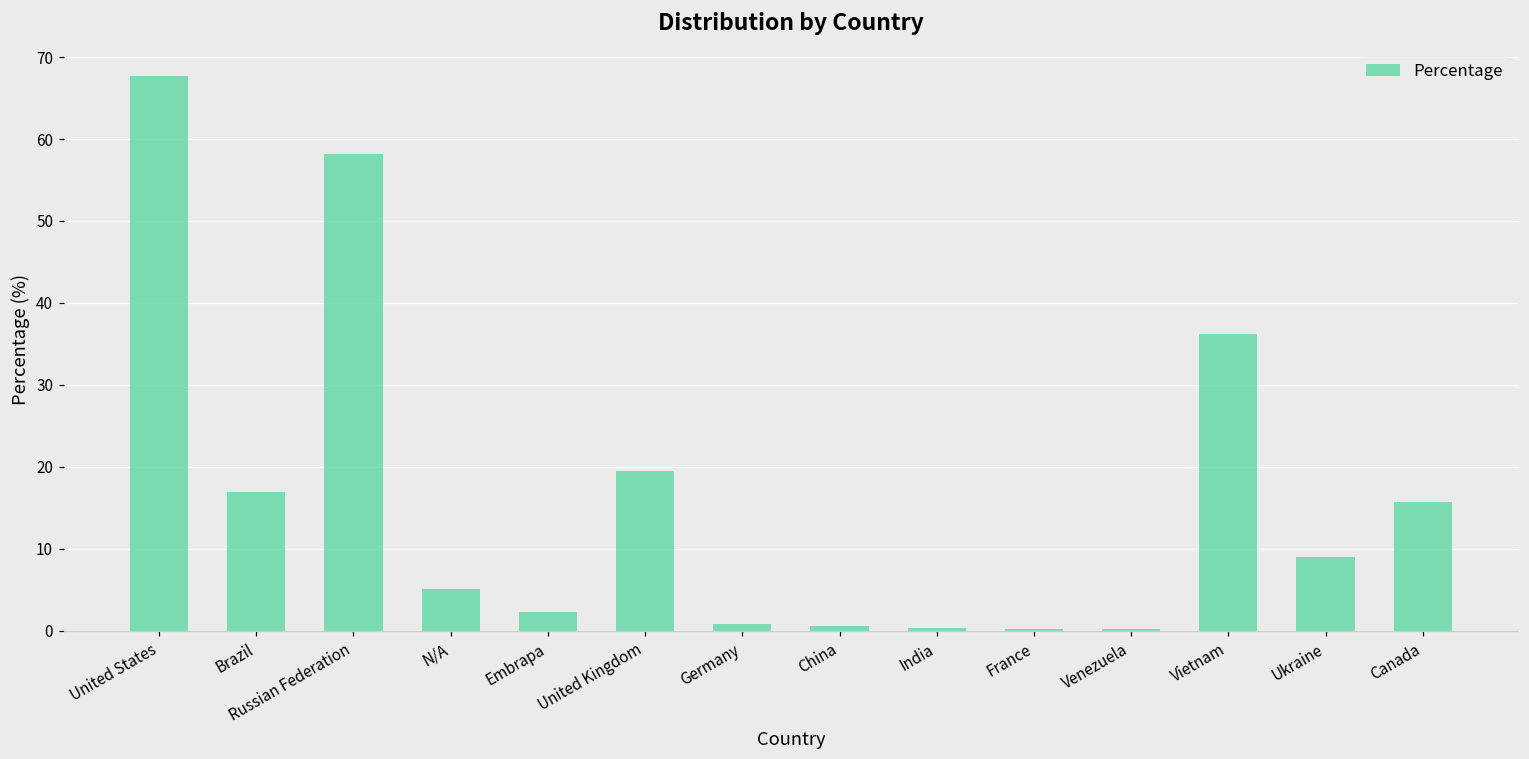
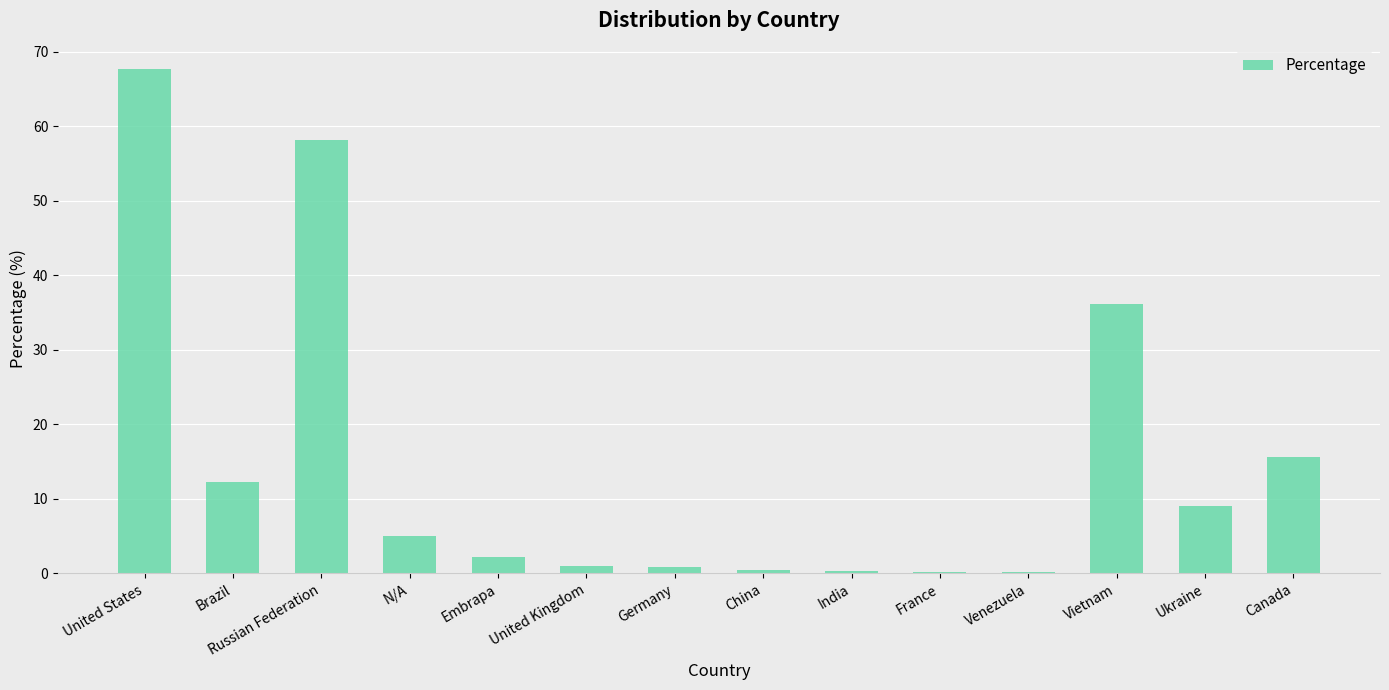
Brazil: 17 -> 12
United Kingdom: 19 -> 1
